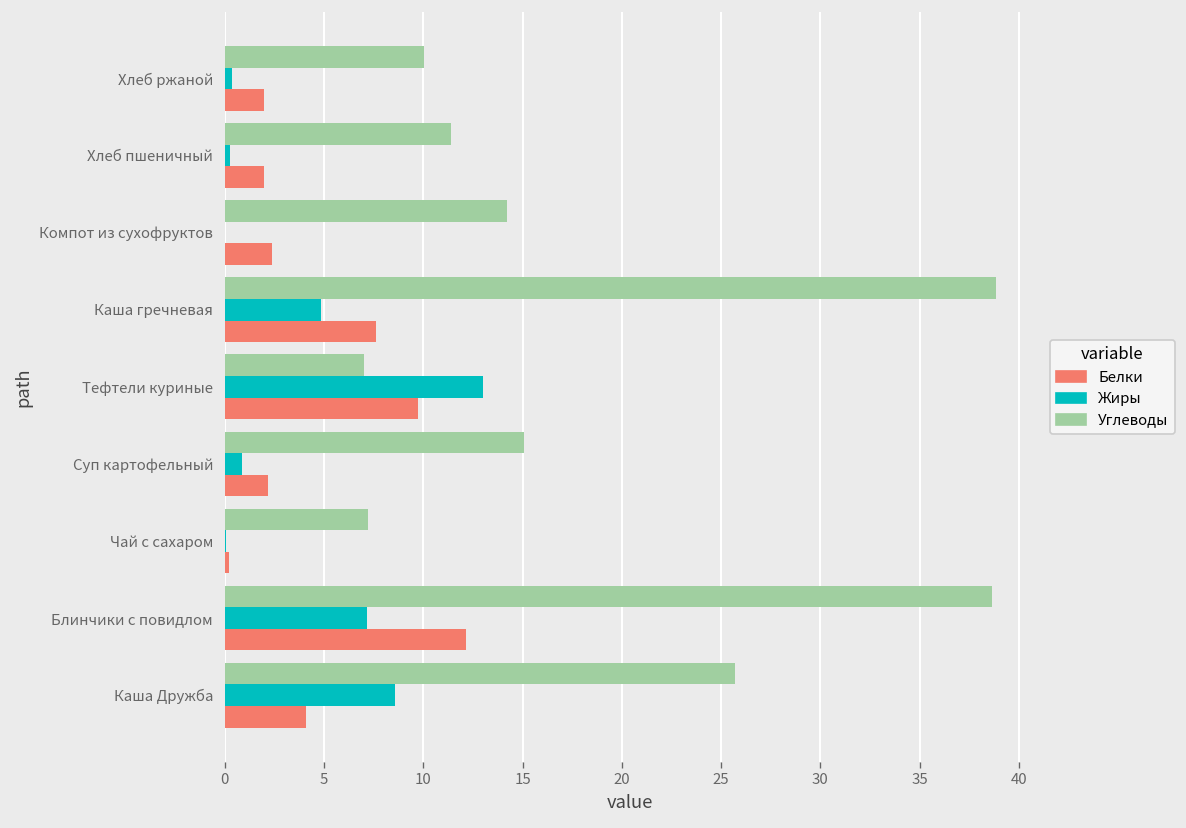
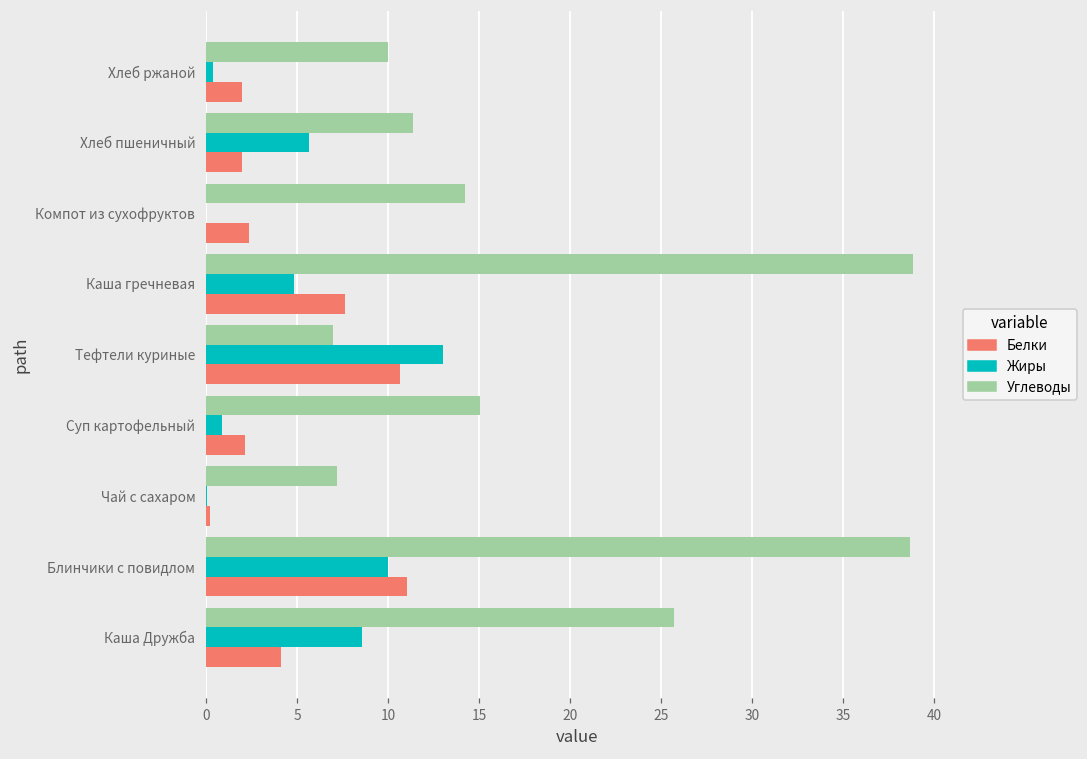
Жиры, Хлеб пшеничный: 0.3 -> 5.7
Белки, Тефтели куриные: 9.8 -> 10.7
Жиры, Блинчики с повидлом: 7.2 -> 10.0
Белки, Блинчики с повидлом: 12.2 -> 11.1
